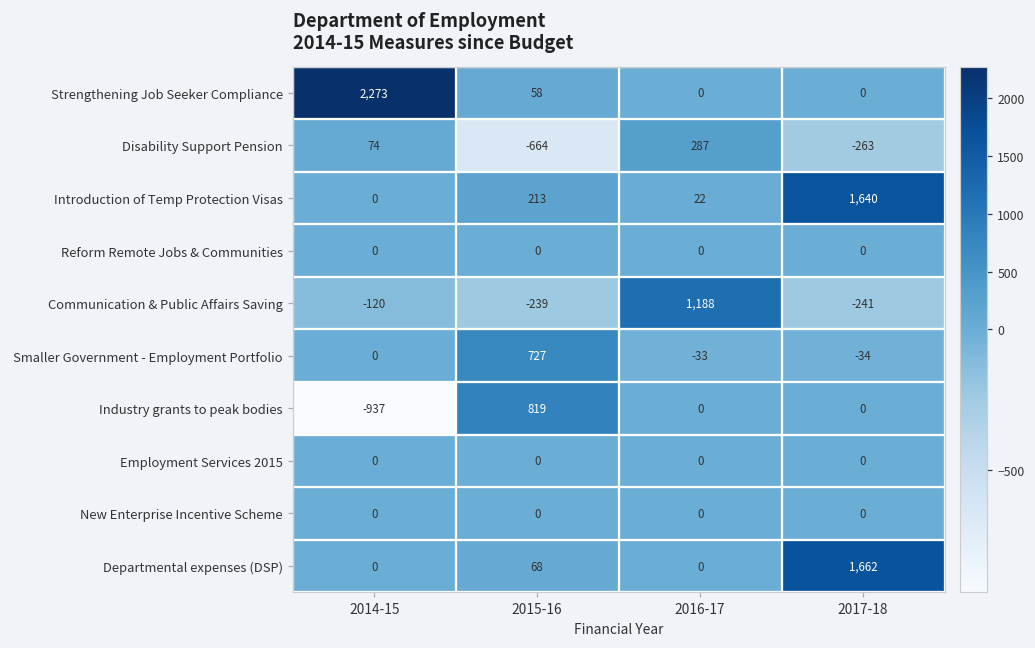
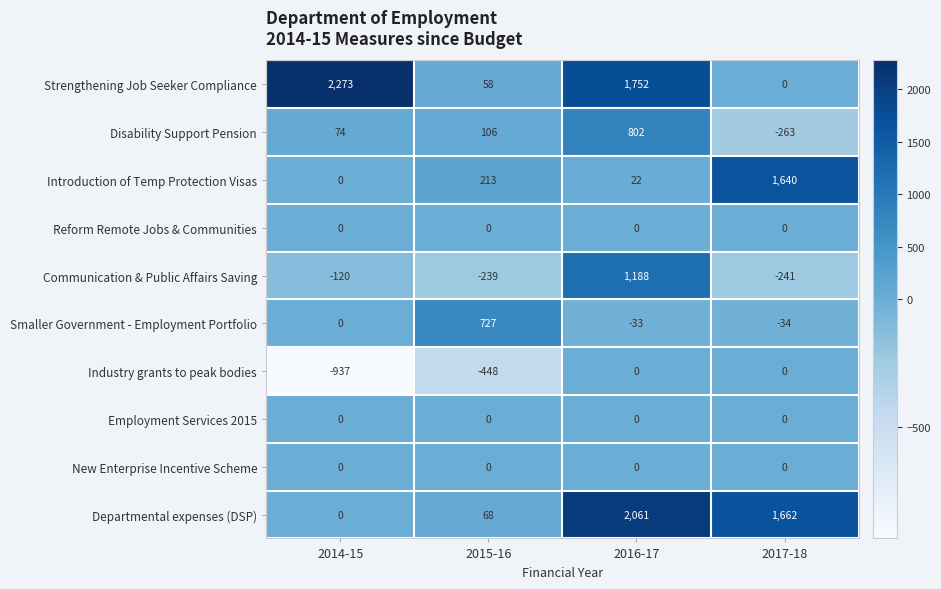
Strengthening Job Seeker Compliance, 2016-17: 0 -> 1,752
Disability Support Pension, 2015-16: -664 -> 106
Disability Support Pension, 2016-17: 287 -> 802
Industry grants to peak bodies, 2015-16: 819 -> -448
Departmental expenses (DSP), 2016-17: 0 -> 2,061
